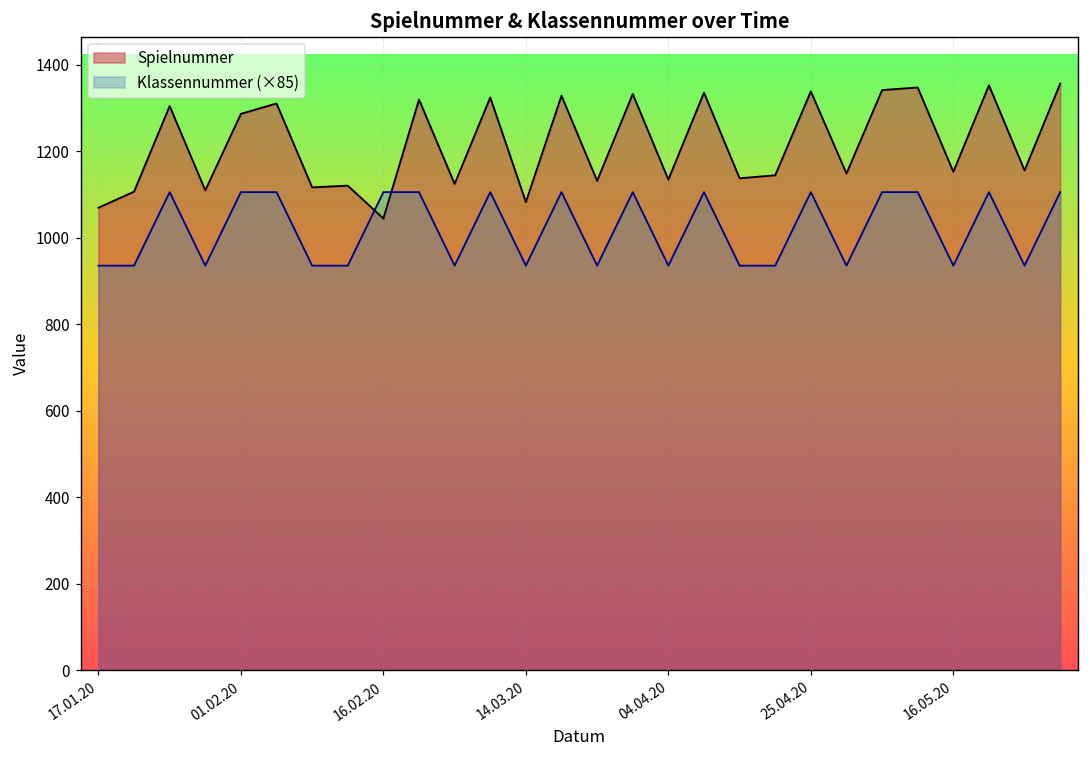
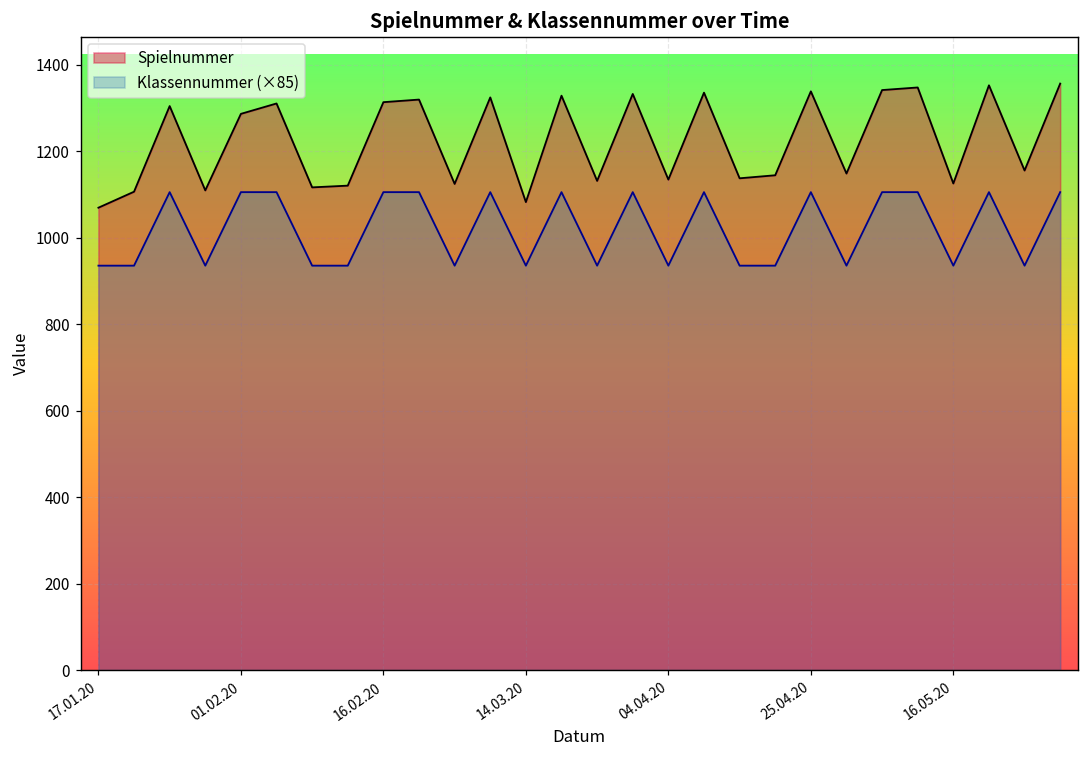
Spielnummer, 16.02.20: 1040 -> 1310
Spielnummer, 16.05.20: 1150 -> 1130
